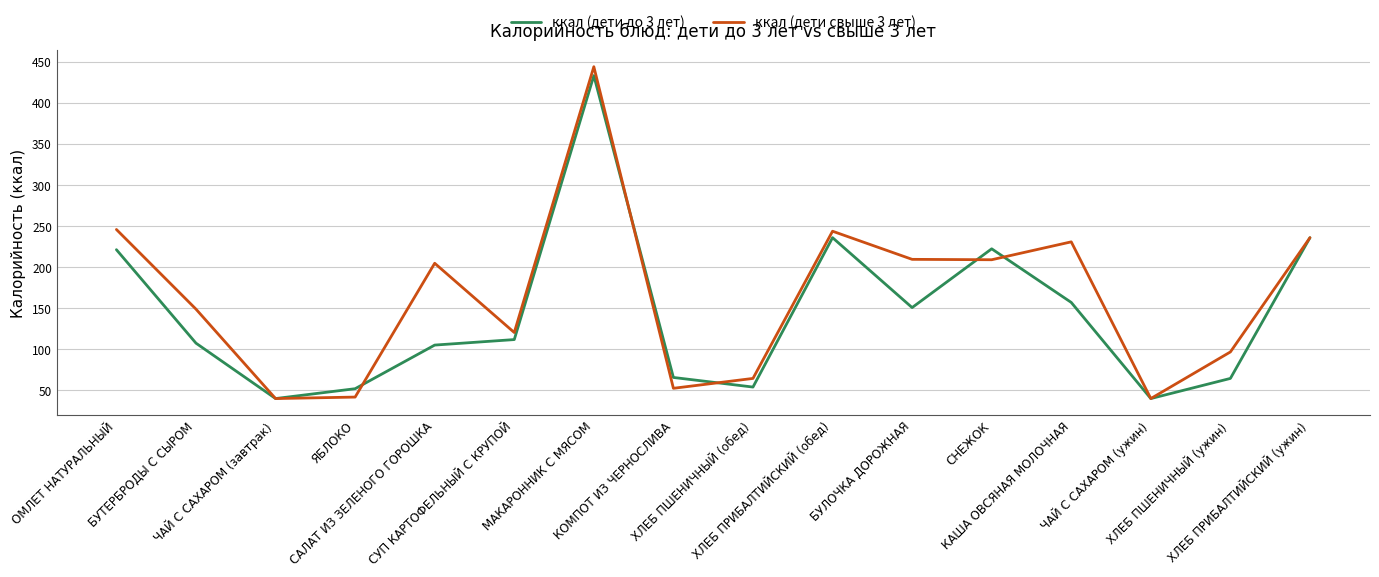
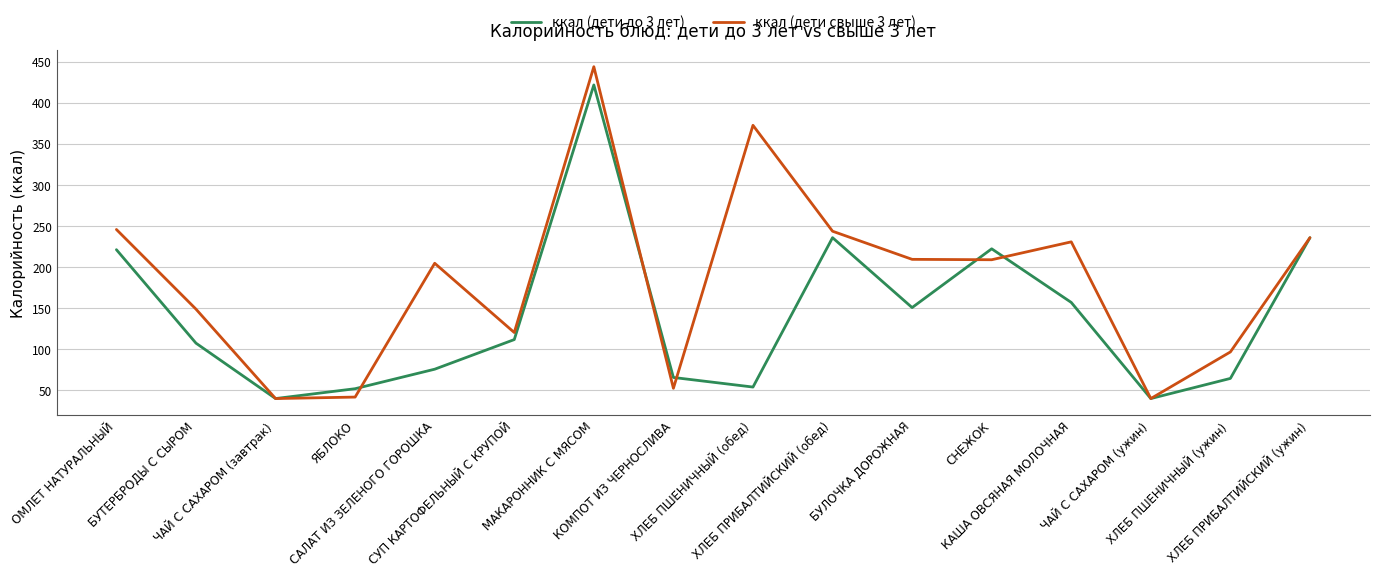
ккал (дети до 3 лет), САЛАТ ИЗ ЗЕЛЕНОГО ГОРОШКА: 110 -> 80
ккал (дети до 3 лет), МАКАРОННИК С МЯСОМ: 430 -> 420
ккал (дети свыше 3 лет), ХЛЕБ ПШЕНИЧНЫЙ (обед): 60 -> 370
